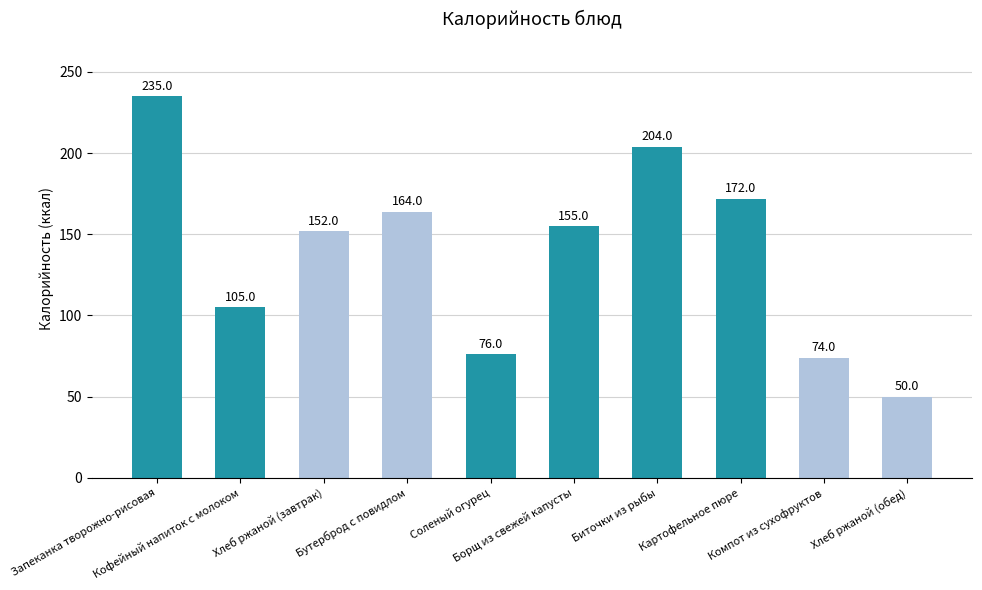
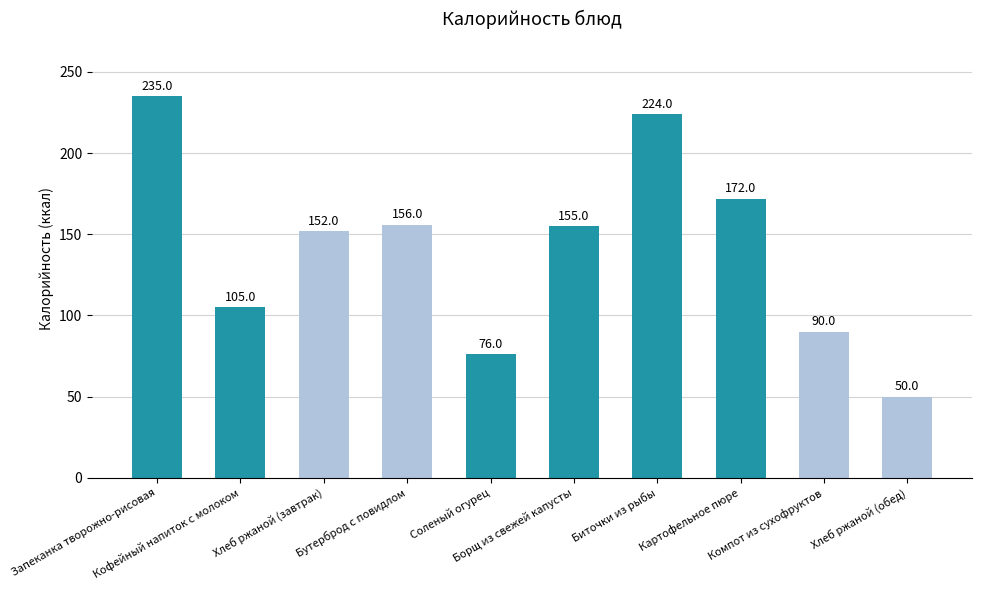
Бутерброд с повидлом: 164.0 -> 156.0
Биточки из рыбы: 204.0 -> 224.0
Компот из сухофруктов: 74.0 -> 90.0
